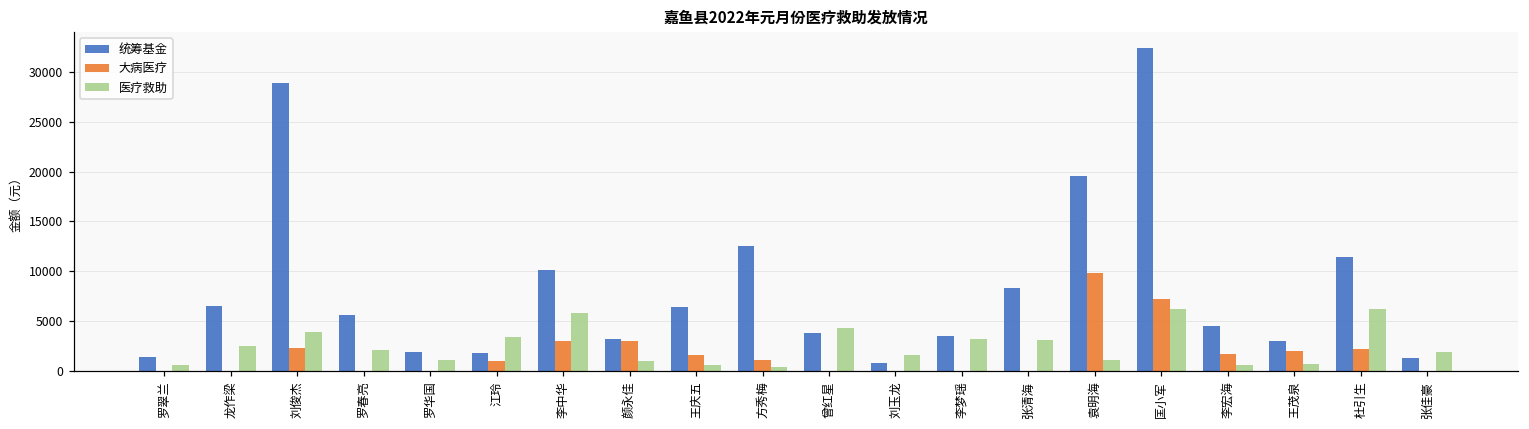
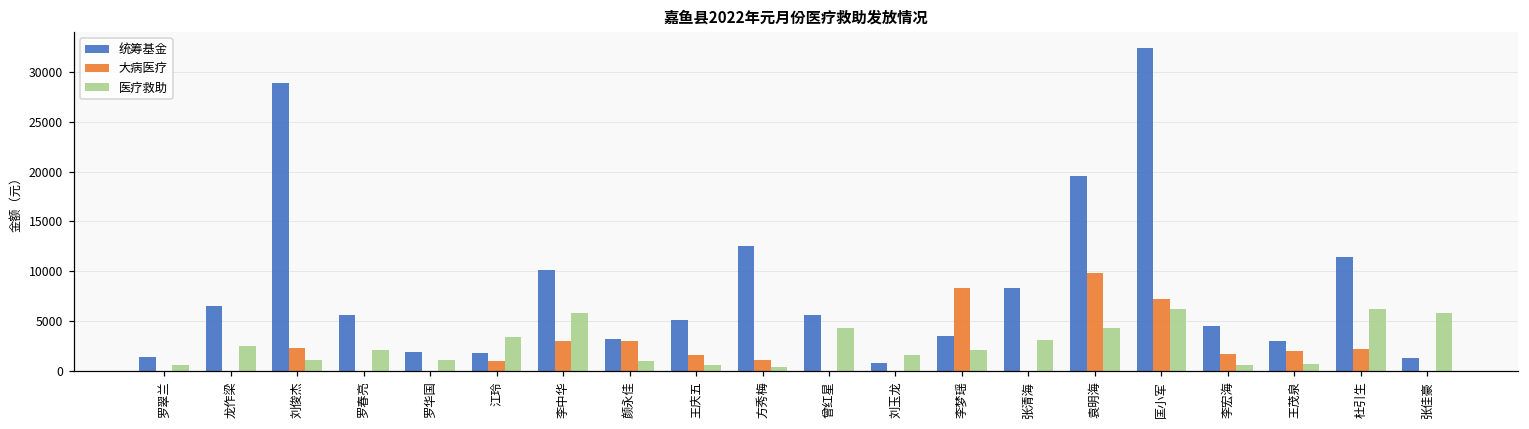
医疗救助, 刘俊杰: 4000 -> 1000
统筹基金, 王庆五: 6000 -> 5000
统筹基金, 曾红星: 4000 -> 6000
大病医疗, 李梦瑶: 0 -> 8000
医疗救助, 李梦瑶: 3000 -> 2000
医疗救助, 袁明海: 1000 -> 4000
医疗救助, 张佳豪: 2000 -> 6000
